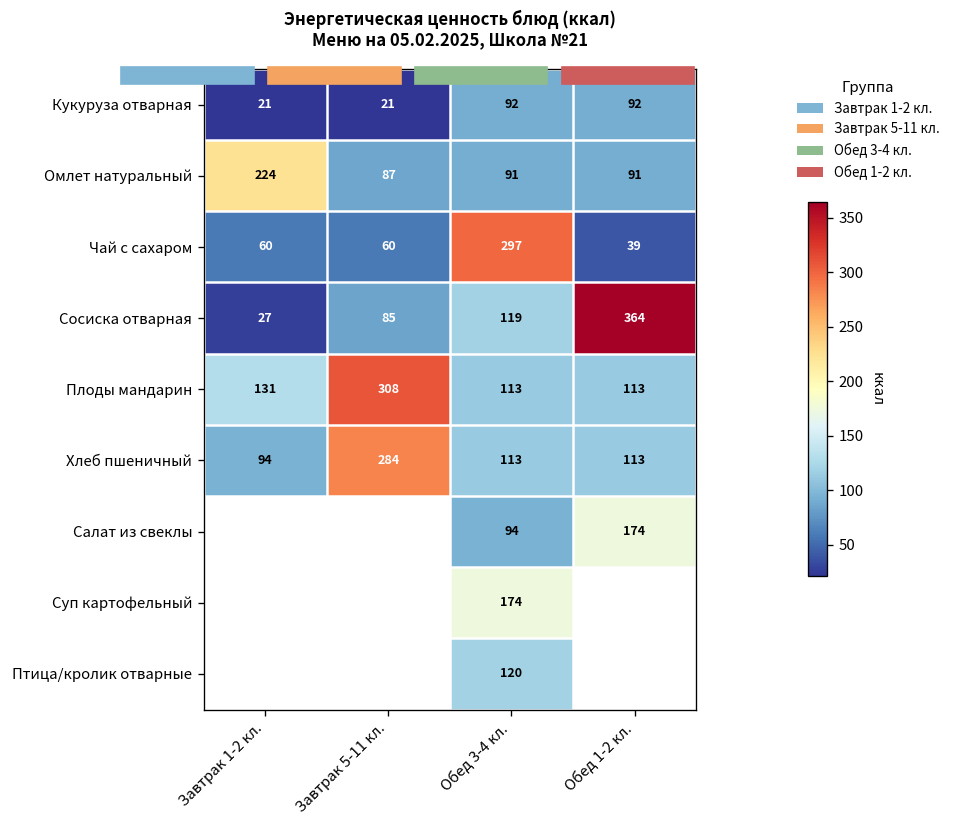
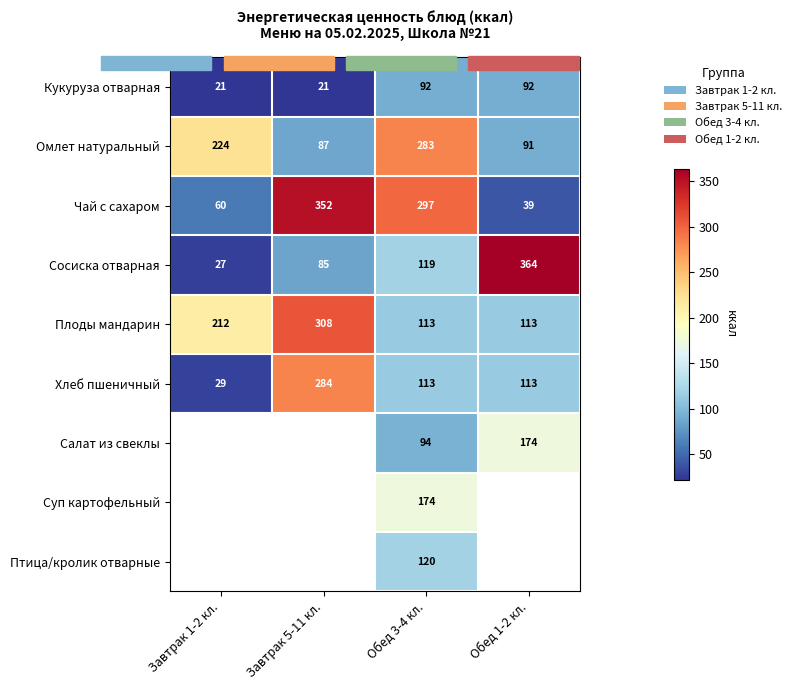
Омлет натуральный, Обед 3-4 кл.: 91 -> 283
Чай с сахаром, Завтрак 5-11 кл.: 60 -> 352
Плоды мандарин, Завтрак 1-2 кл.: 131 -> 212
Хлеб пшеничный, Завтрак 1-2 кл.: 94 -> 29
